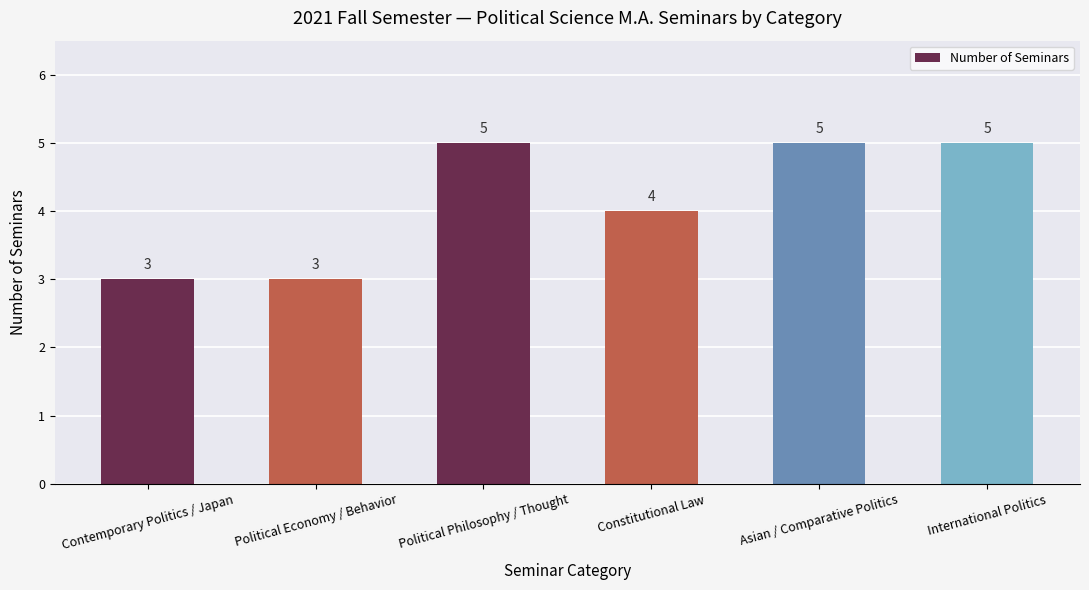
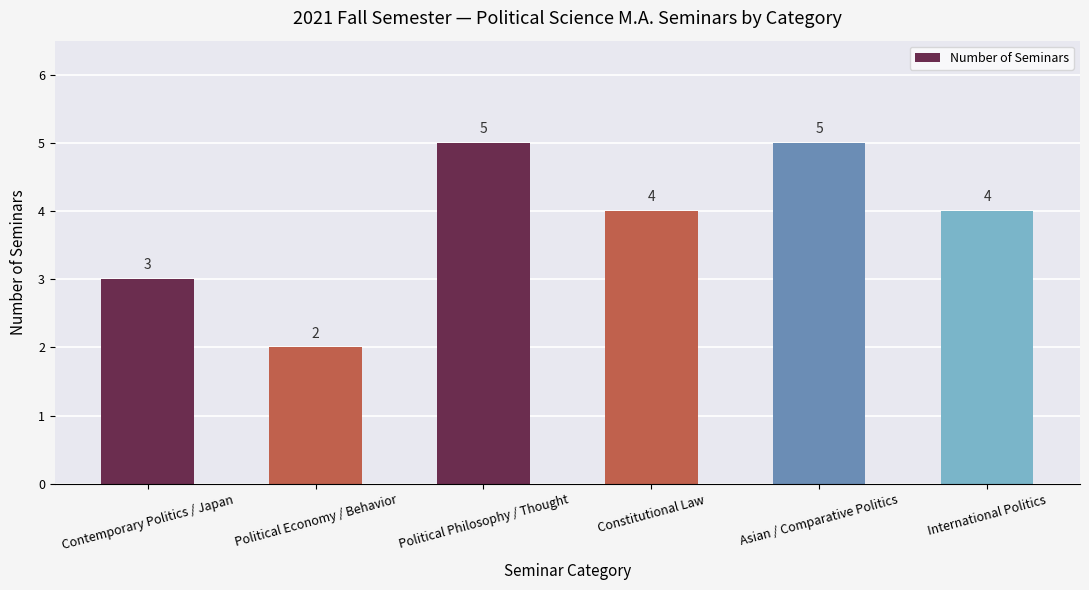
Political Economy / Behavior: 3 -> 2
International Politics: 5 -> 4
